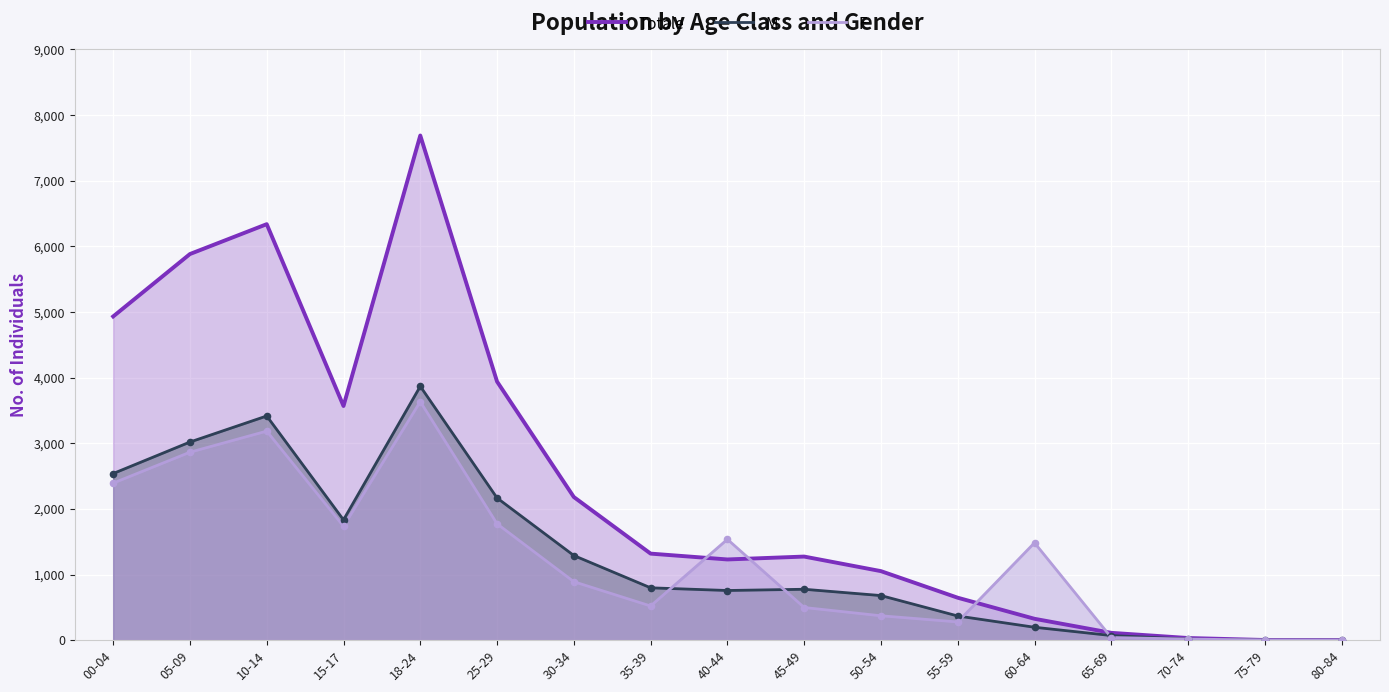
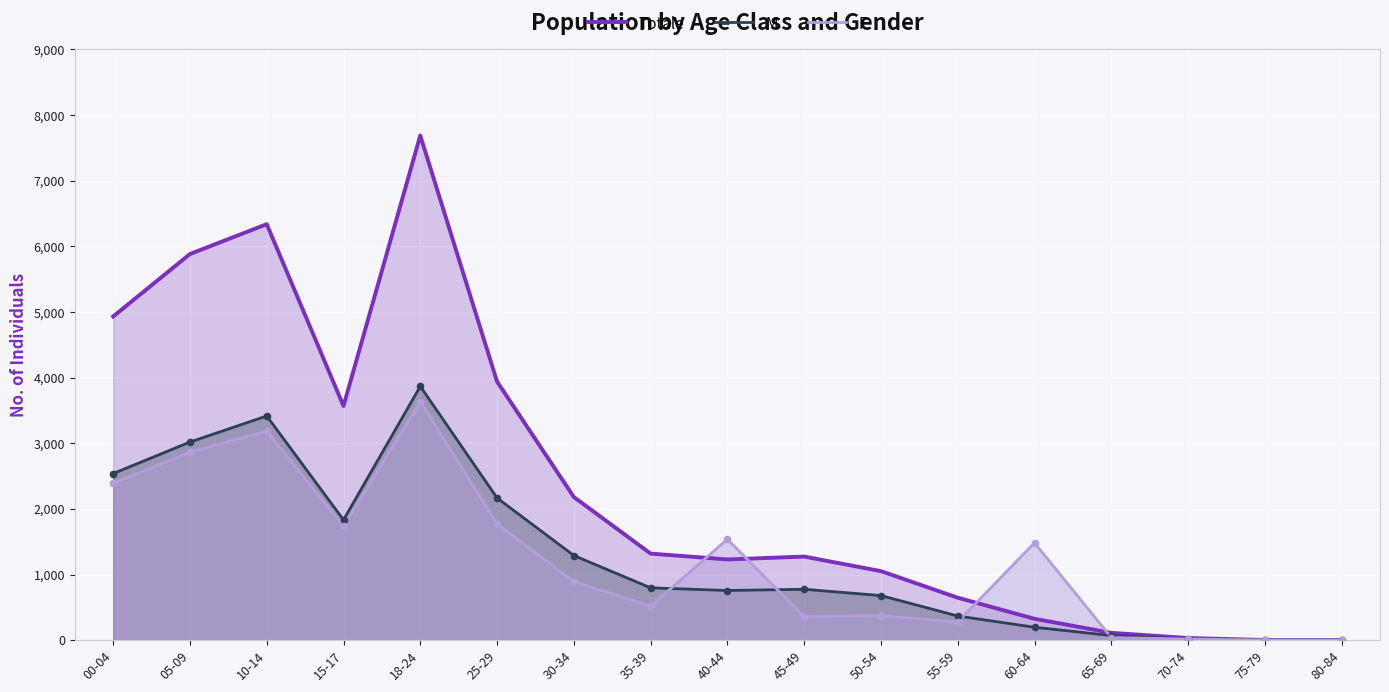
F, 45-49: 500 -> 400
